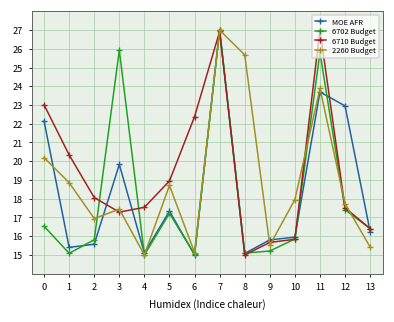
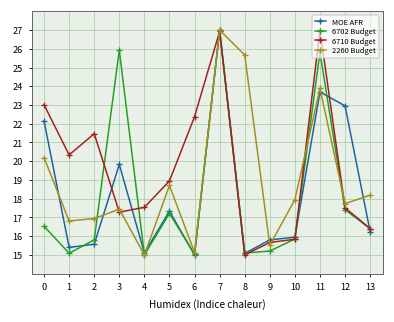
2260 Budget, 1: 18.9 -> 16.8
6710 Budget, 2: 18.1 -> 21.5
2260 Budget, 13: 15.4 -> 18.2
